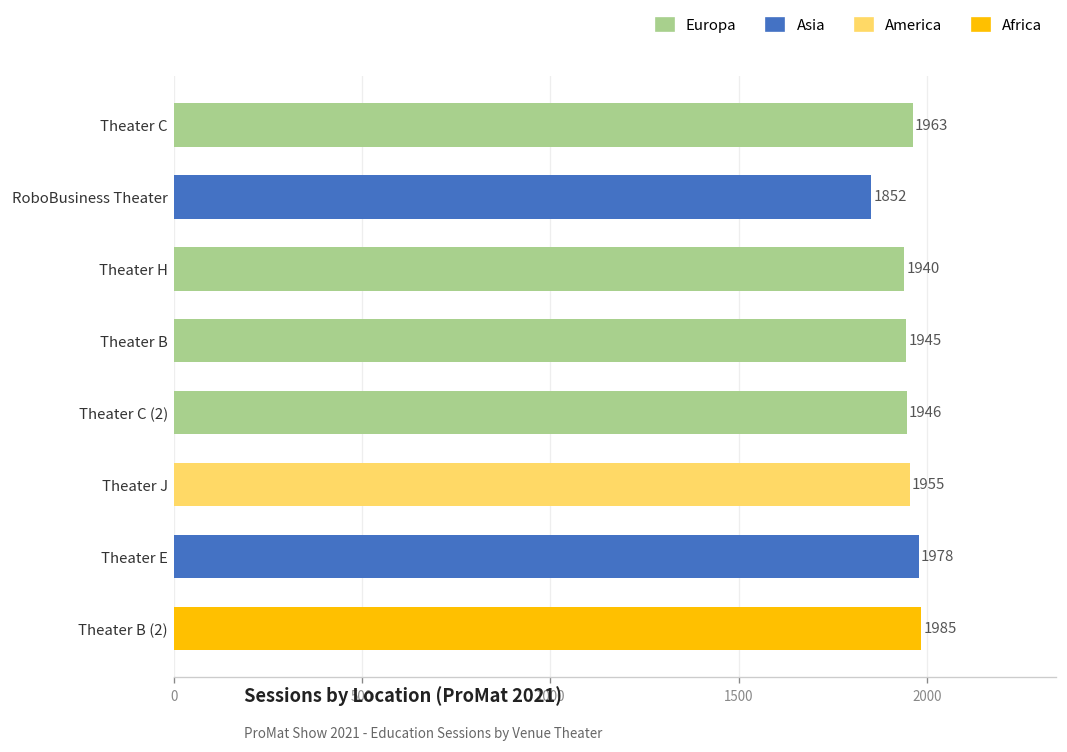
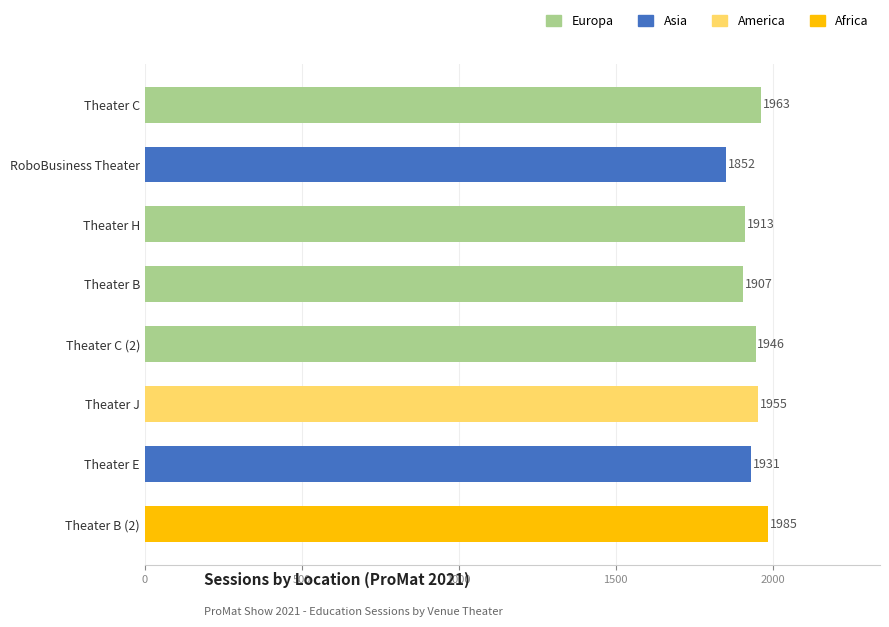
Theater H: 1940 -> 1913
Theater B: 1945 -> 1907
Theater E: 1978 -> 1931
